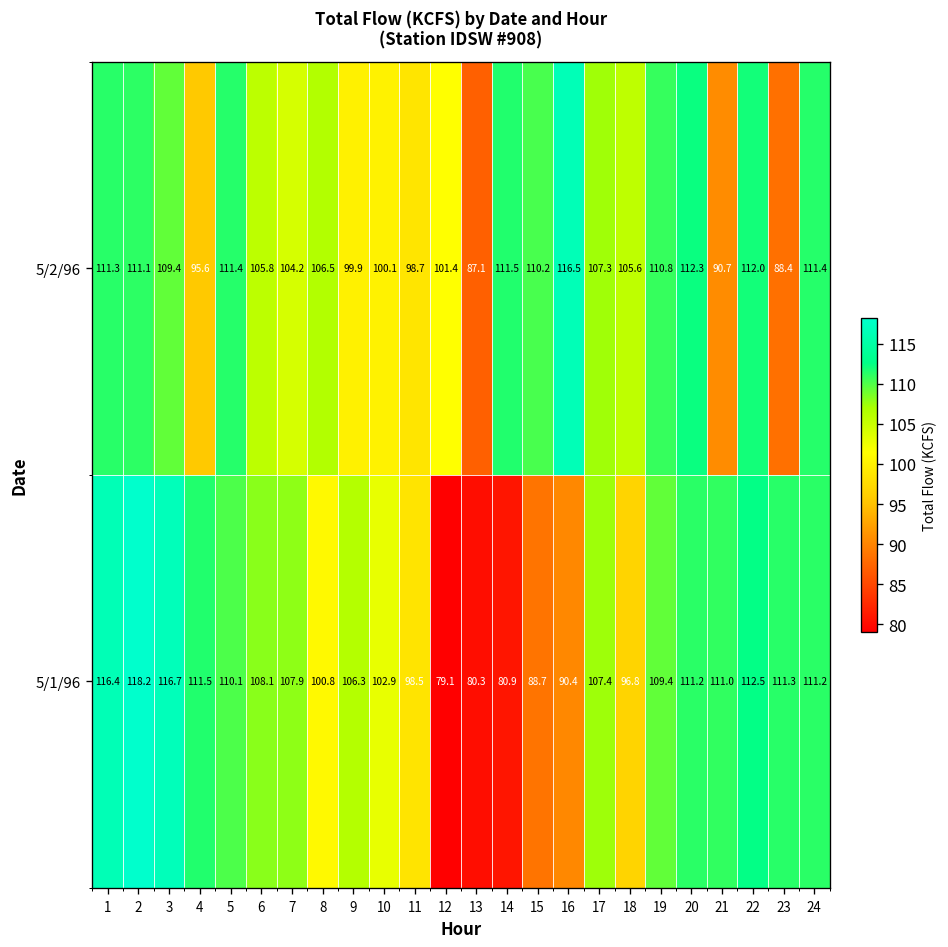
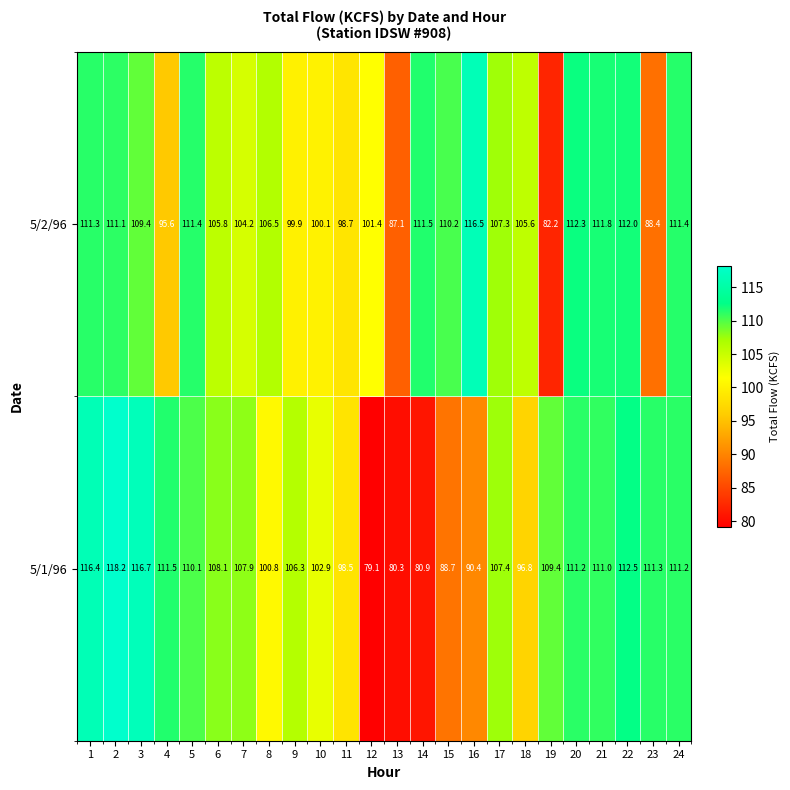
5/2/96, 19: 110.8 -> 82.2
5/2/96, 21: 90.7 -> 111.8
